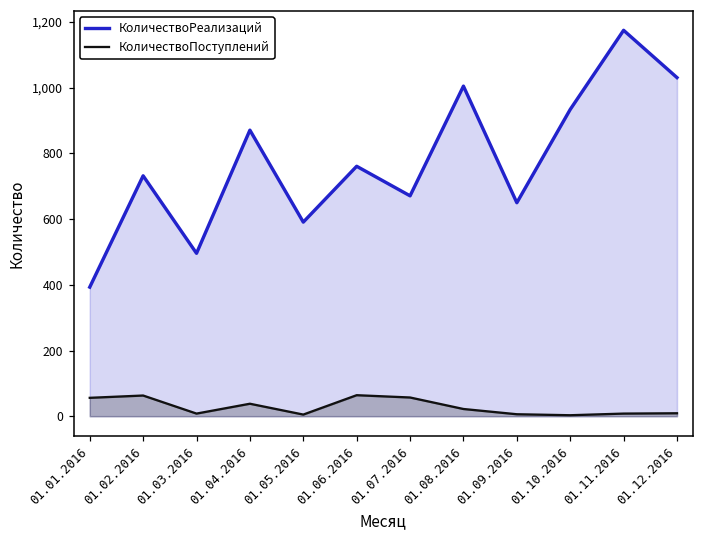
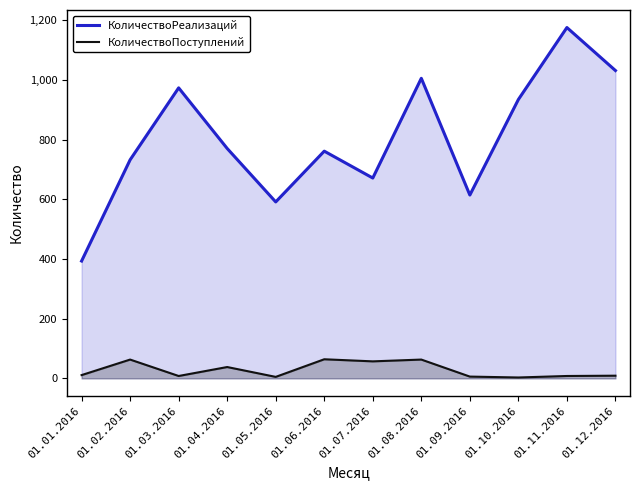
КоличествоПоступлений, 01.01.2016: 60 -> 10
КоличествоРеализаций, 01.03.2016: 500 -> 970
КоличествоРеализаций, 01.04.2016: 870 -> 770
КоличествоПоступлений, 01.08.2016: 20 -> 60
КоличествоРеализаций, 01.09.2016: 650 -> 610
